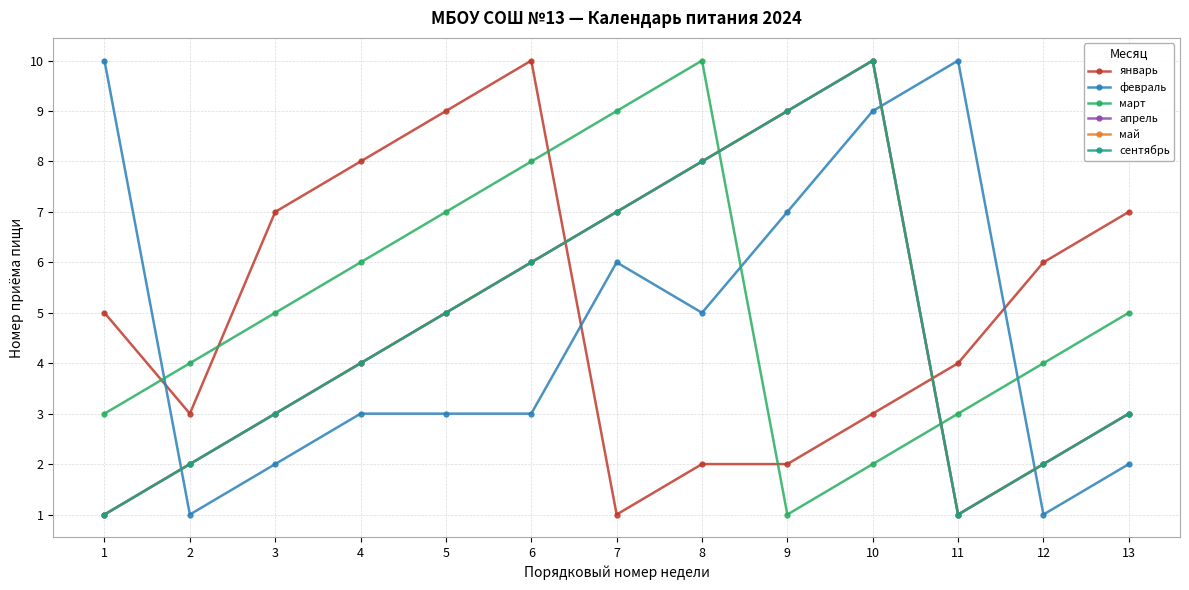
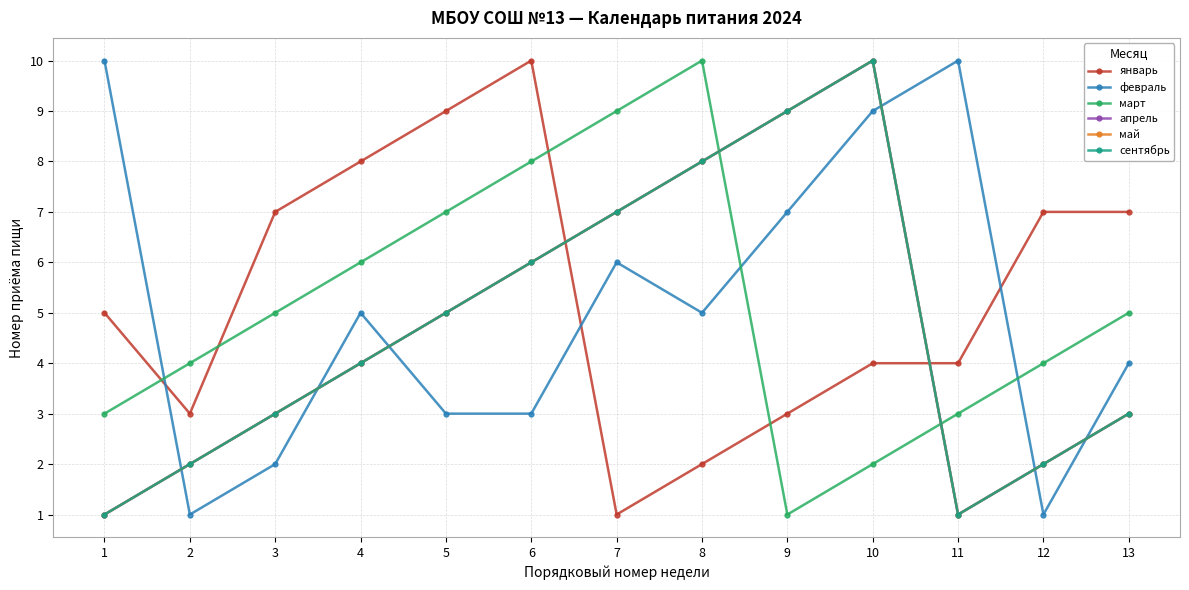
февраль, 4: 3 -> 5
январь, 9: 2 -> 3
январь, 10: 3 -> 4
январь, 12: 6 -> 7
февраль, 13: 2 -> 4
